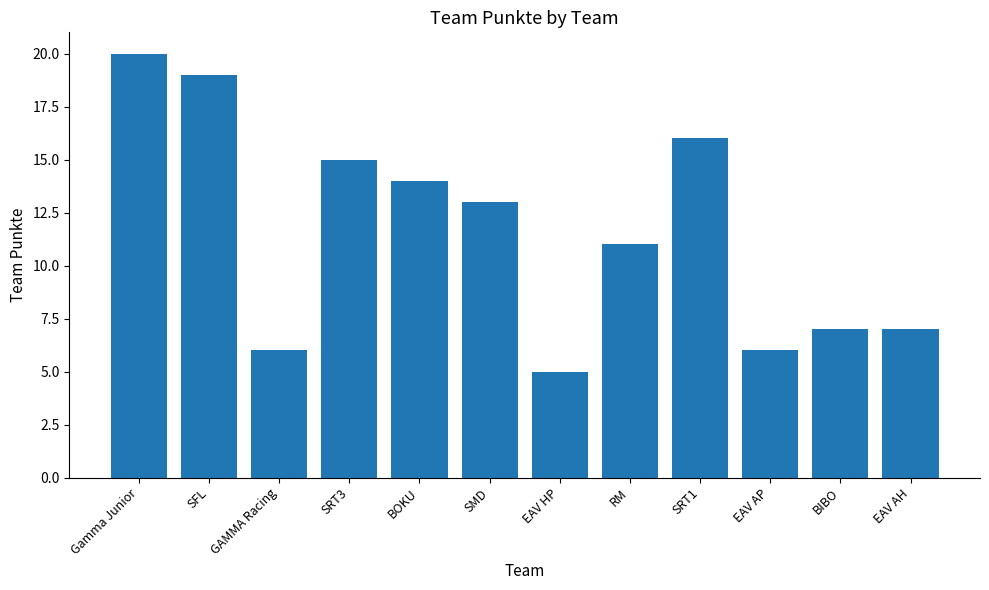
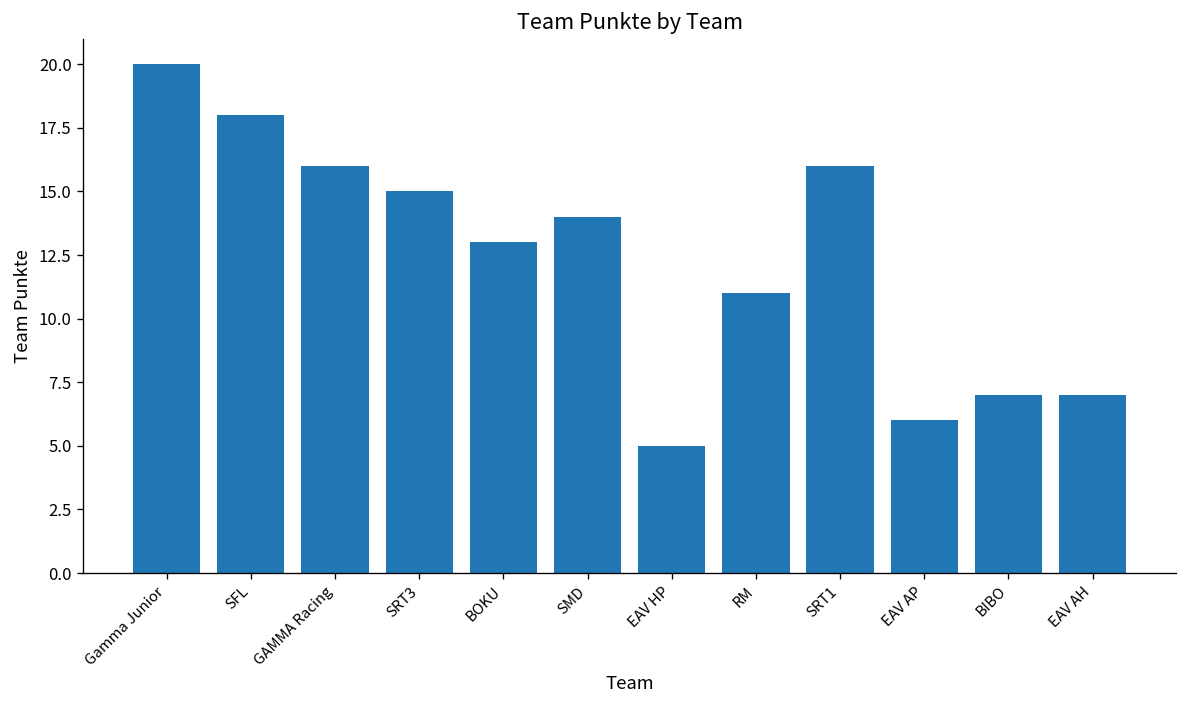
SFL: 19 -> 18
GAMMA Racing: 6 -> 16
BOKU: 14 -> 13
SMD: 13 -> 14
